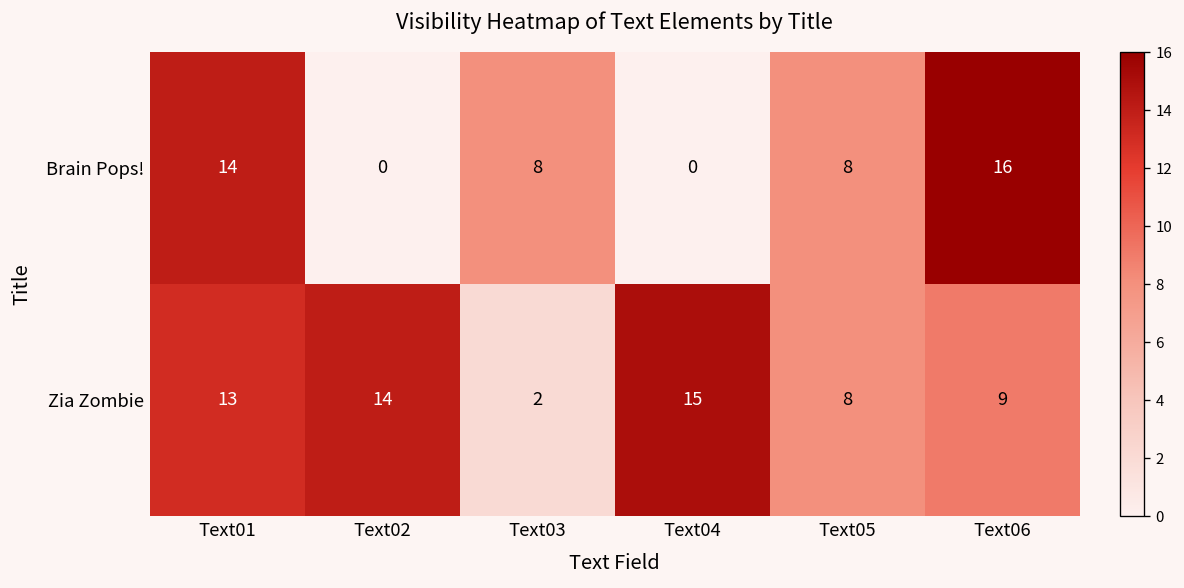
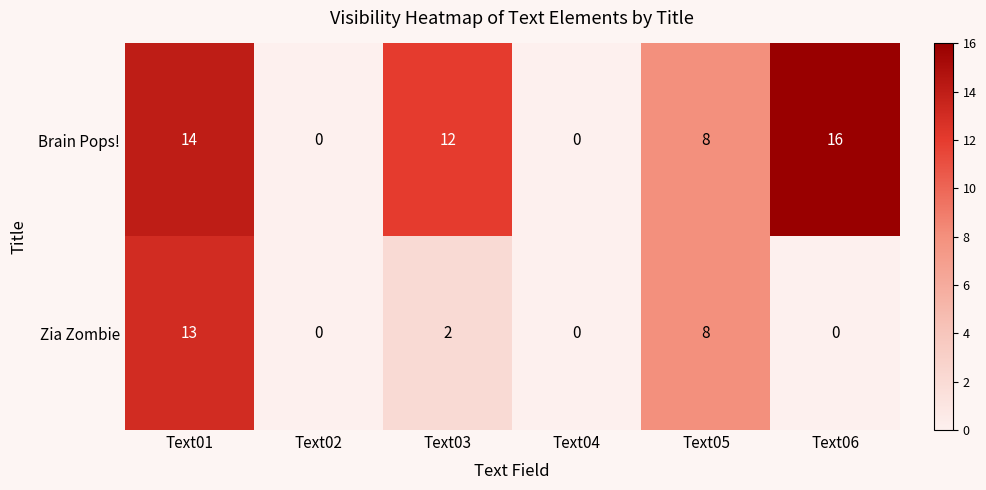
Brain Pops!, Text03: 8 -> 12
Zia Zombie, Text02: 14 -> 0
Zia Zombie, Text04: 15 -> 0
Zia Zombie, Text06: 9 -> 0
